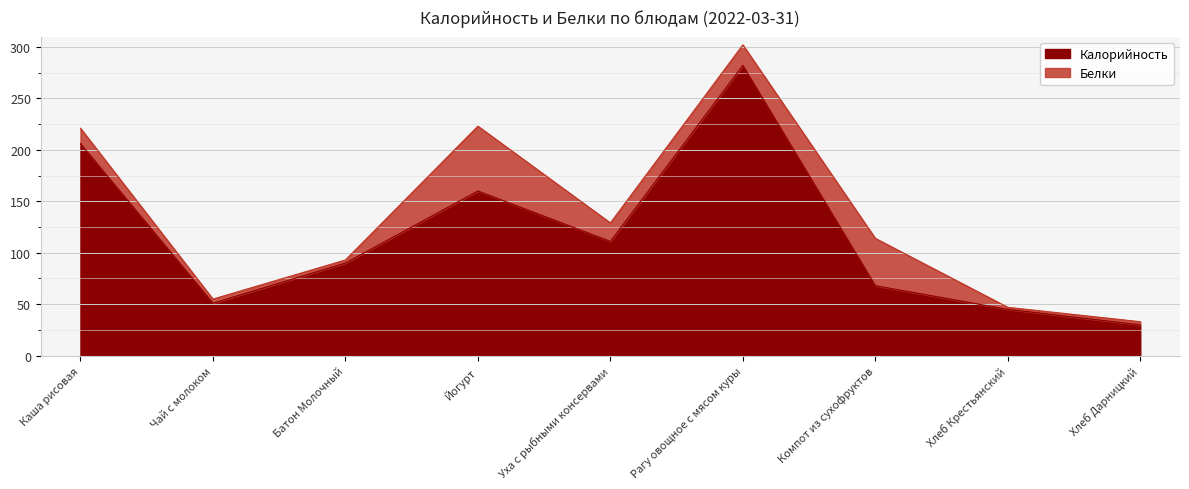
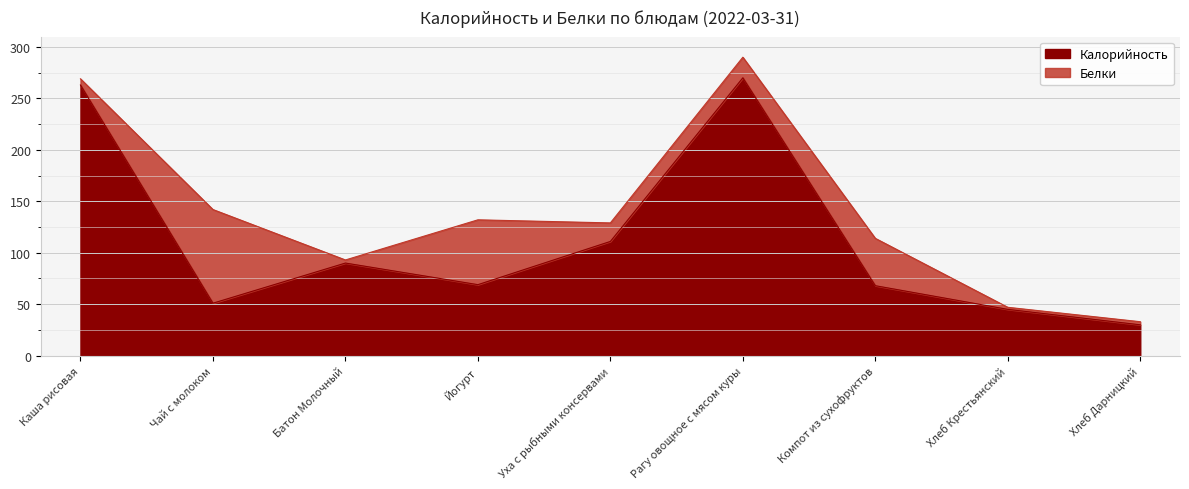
Калорийность, Каша рисовая: 206 -> 263
Белки, Каша рисовая: 15 -> 6
Белки, Чай с молоком: 4 -> 91
Калорийность, Йогурт: 160 -> 69
Калорийность, Рагу овощное с мясом куры: 282 -> 270
